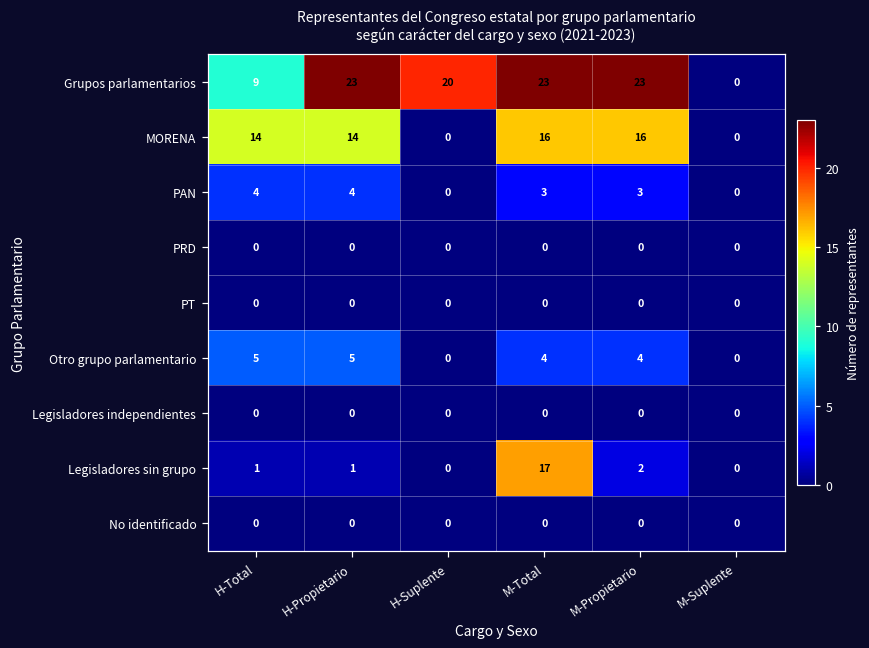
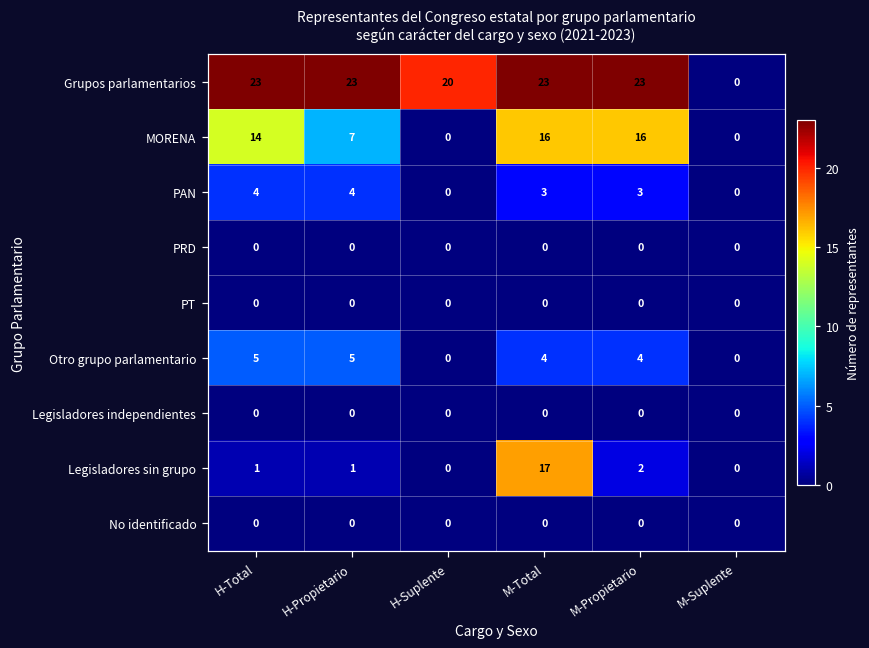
Grupos parlamentarios, H-Total: 9 -> 23
MORENA, H-Propietario: 14 -> 7
